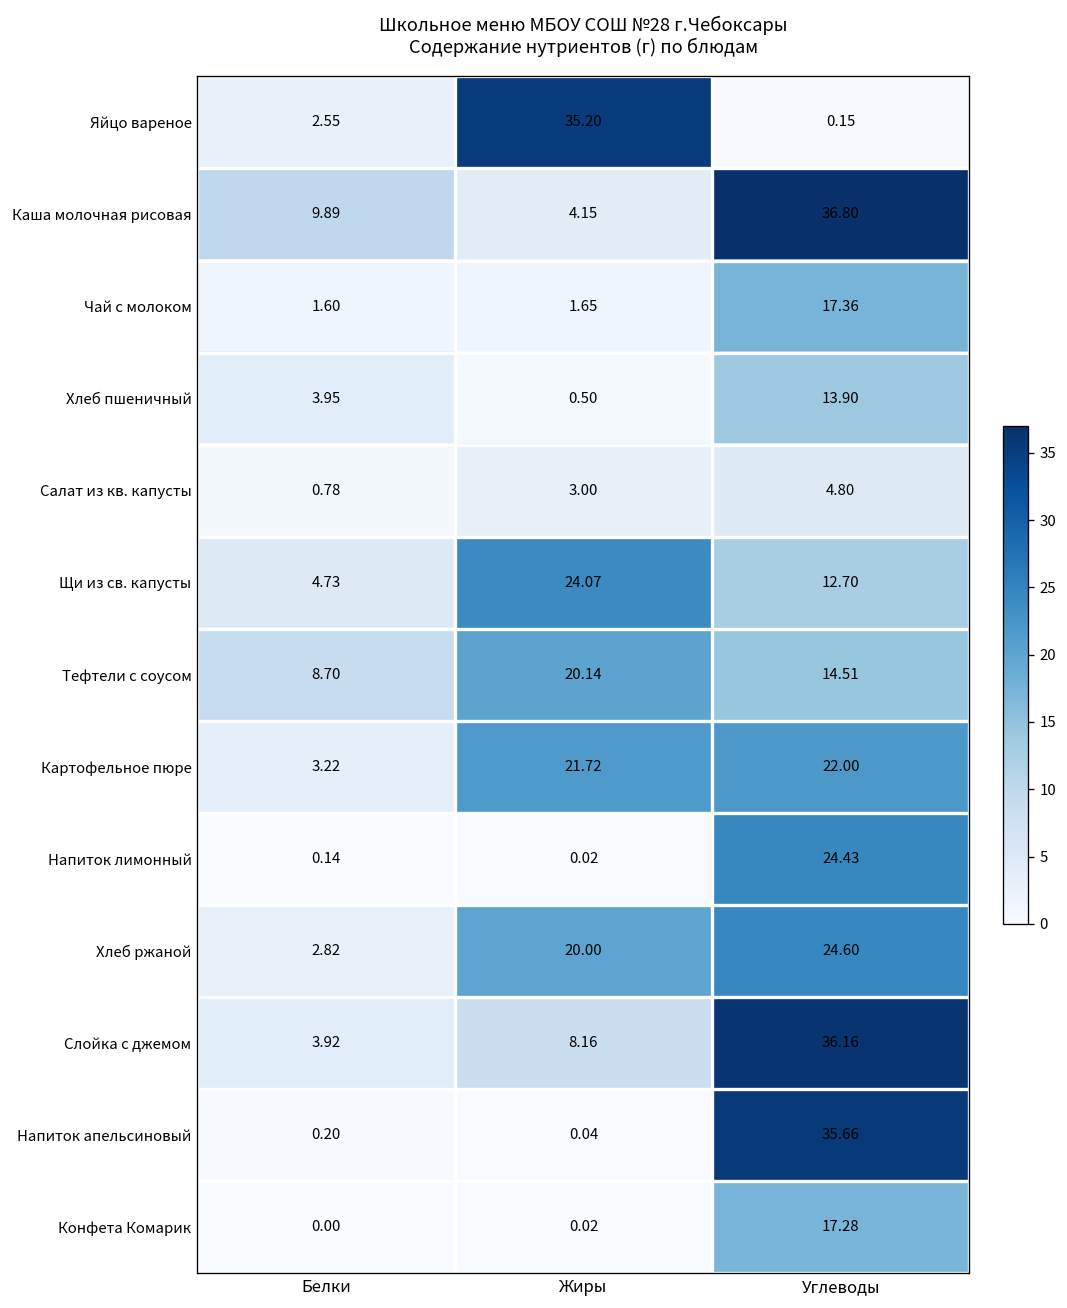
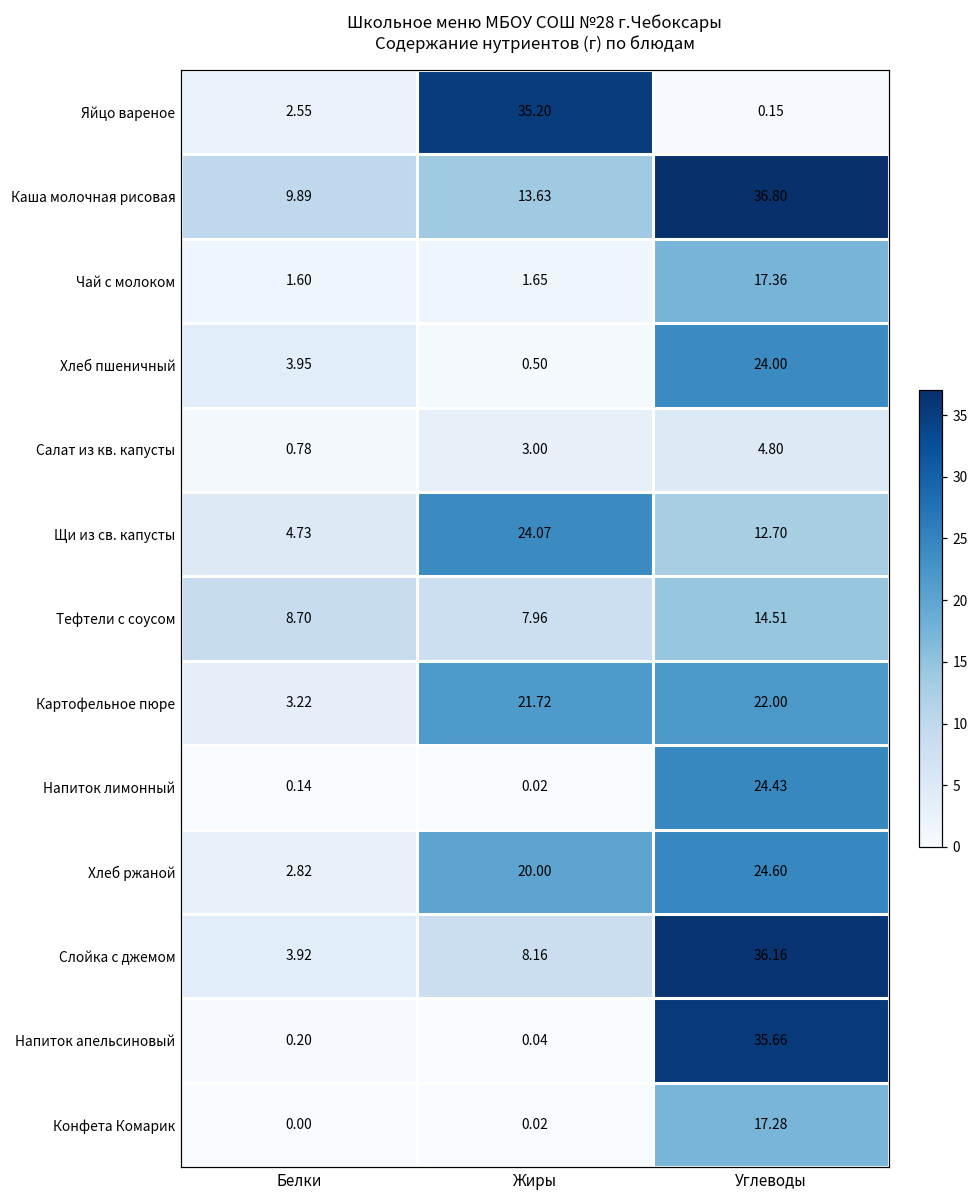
Каша молочная рисовая, Жиры: 4.15 -> 13.63
Хлеб пшеничный, Углеводы: 13.90 -> 24.00
Тефтели с соусом, Жиры: 20.14 -> 7.96
